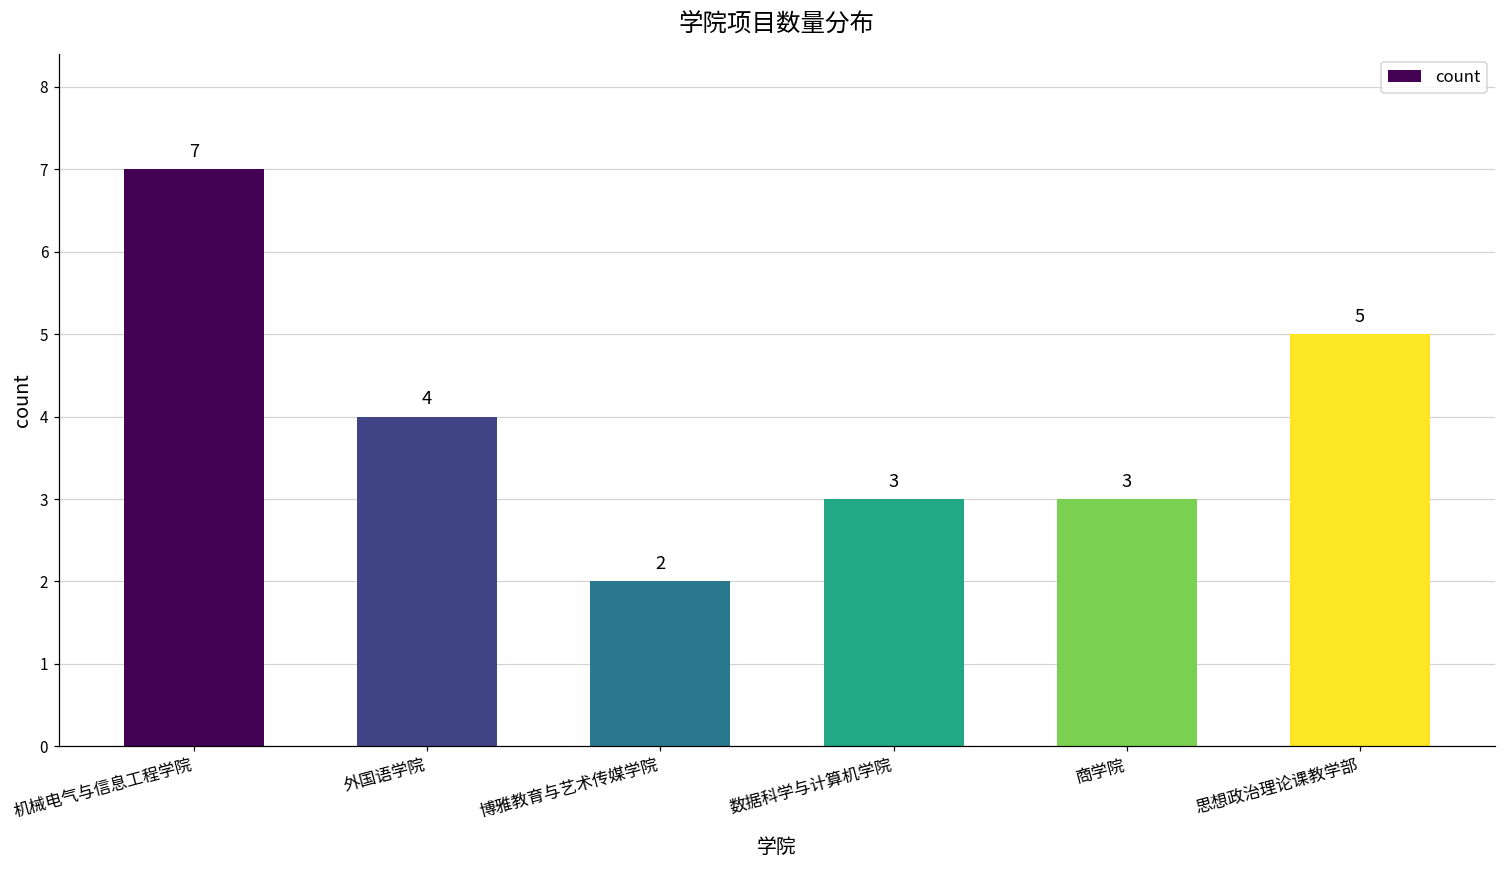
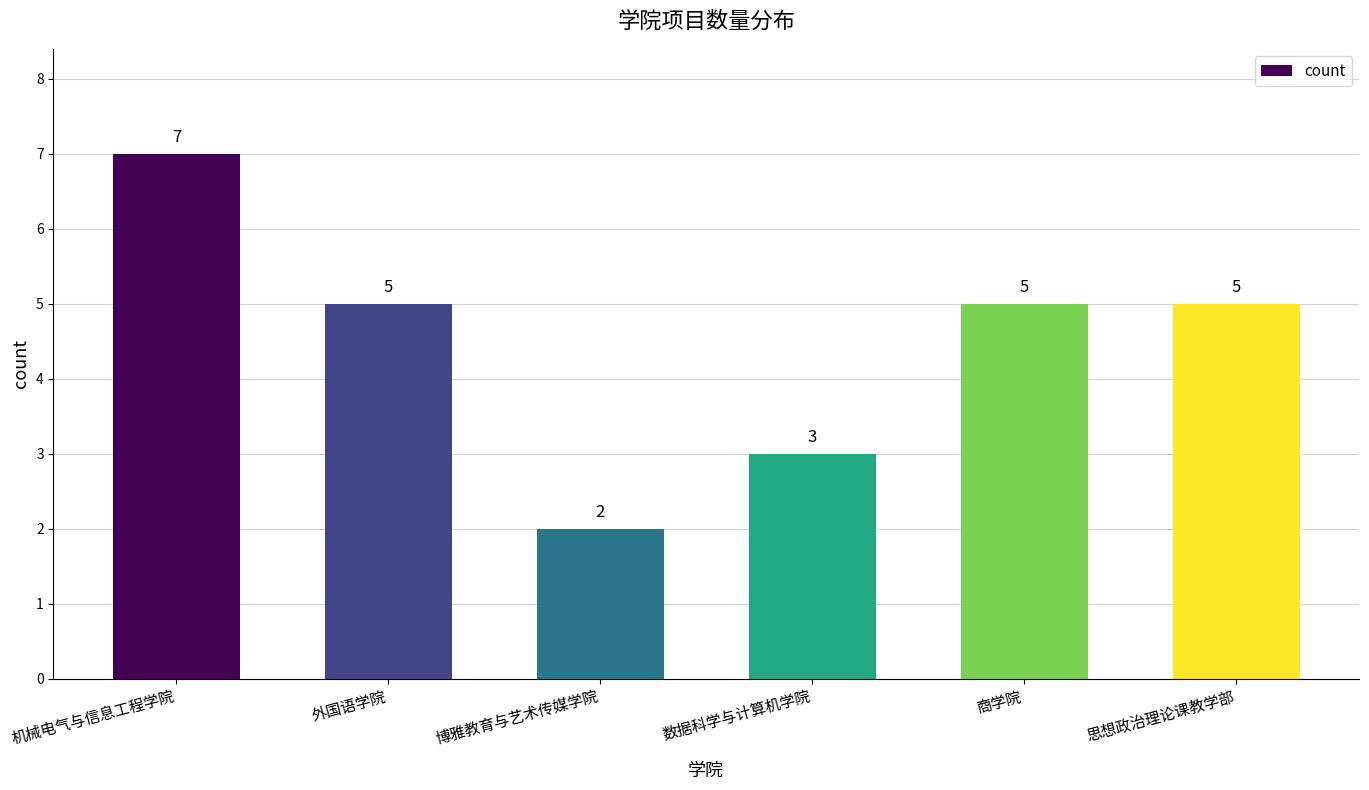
外国语学院: 4 -> 5
商学院: 3 -> 5
